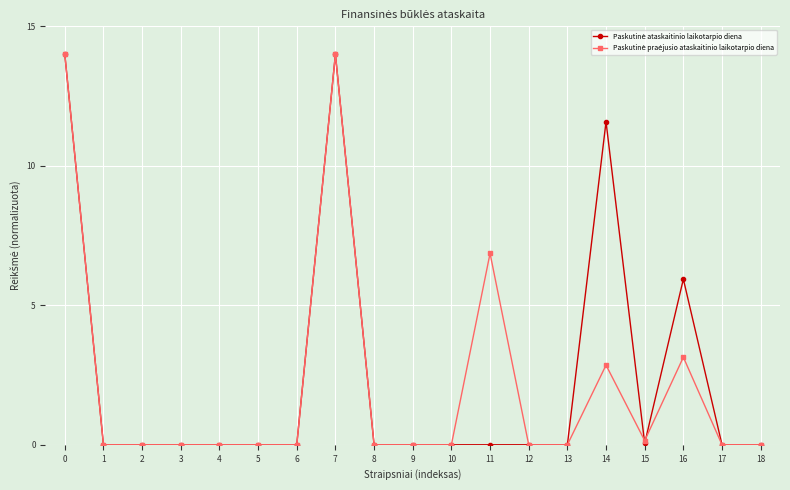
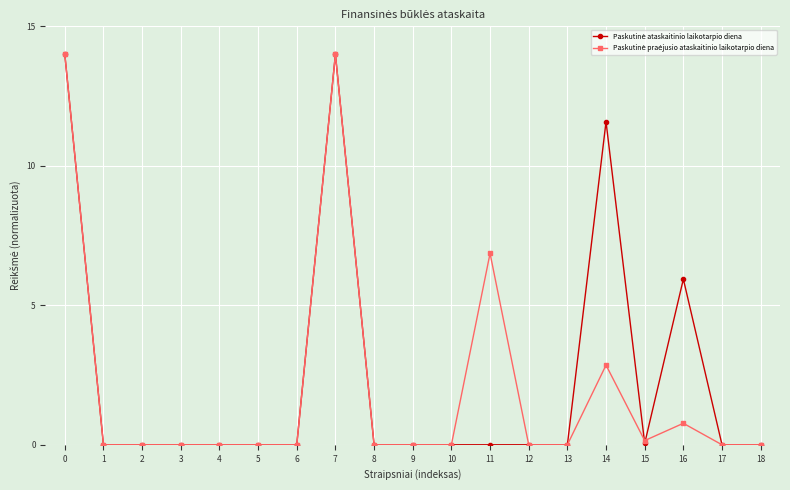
Paskutinė praėjusio ataskaitinio laikotarpio diena, 16: 3.1 -> 0.8
